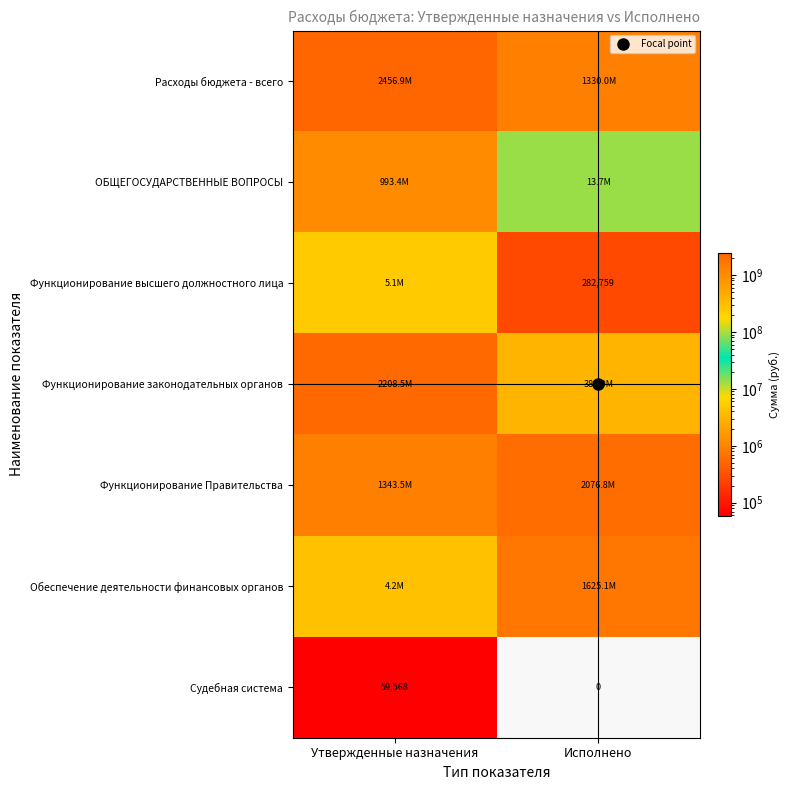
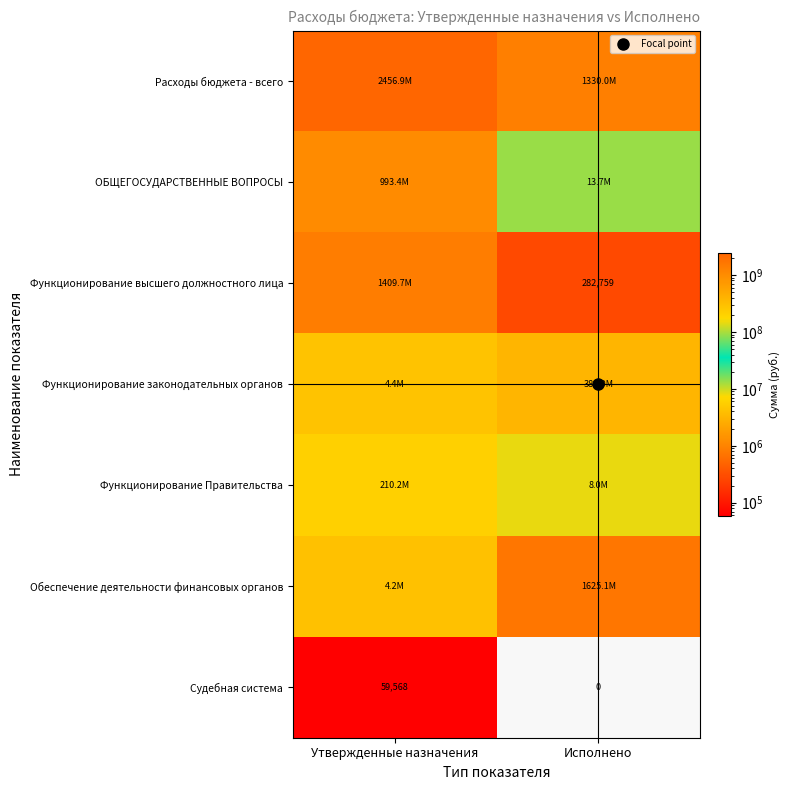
Функционирование высшего должностного лица, Утвержденные назначения: 5.1M -> 1409.7M
Функционирование законодательных органов, Утвержденные назначения: 2208.5M -> 4.4M
Функционирование Правительства, Утвержденные назначения: 1343.5M -> 210.2M
Функционирование Правительства, Исполнено: 2076.8M -> 8.0M
